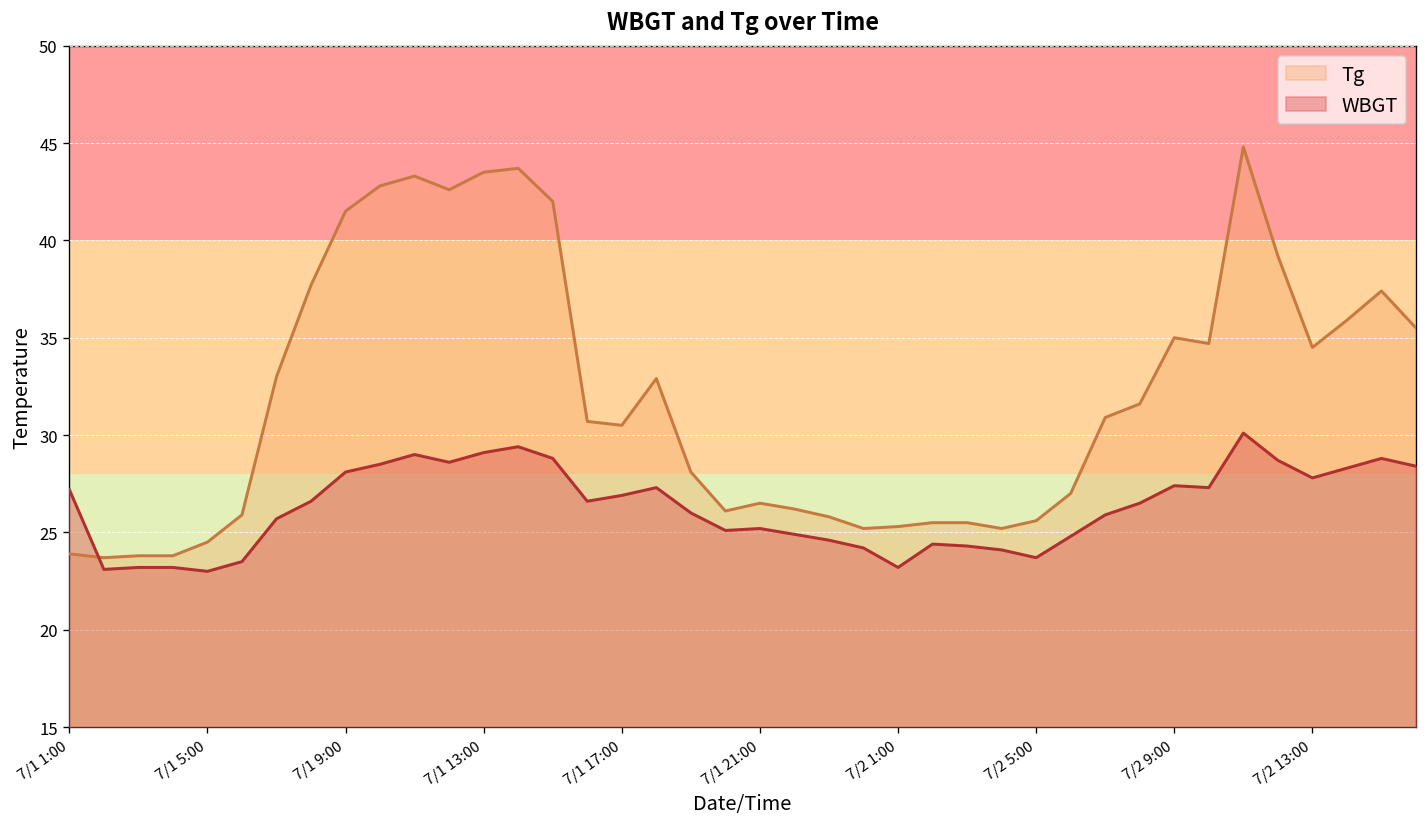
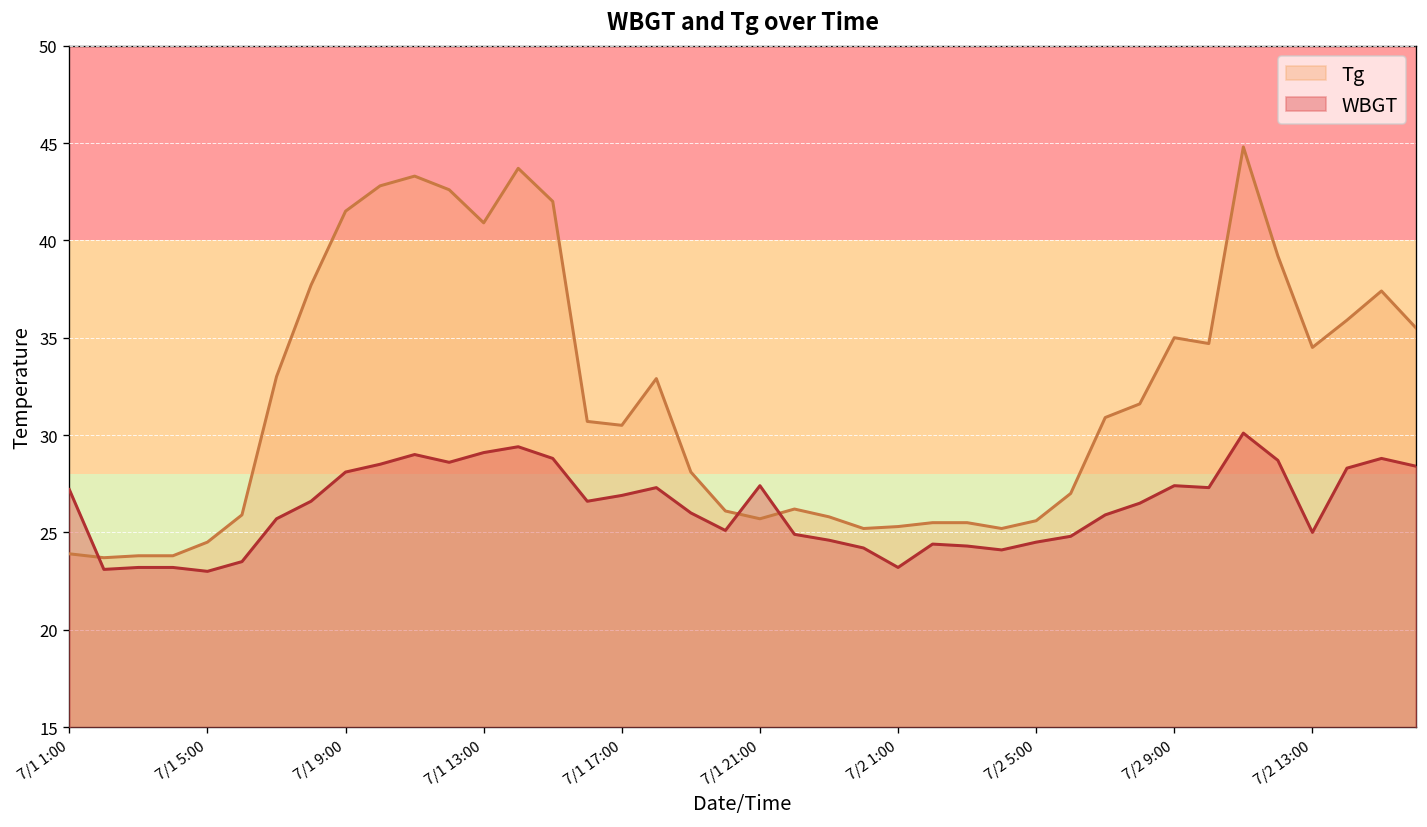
Tg, 7/1 13:00: 43.5 -> 40.9
Tg, 7/1 21:00: 26.5 -> 25.7
WBGT, 7/1 21:00: 25.2 -> 27.4
WBGT, 7/2 5:00: 23.7 -> 24.5
WBGT, 7/2 13:00: 27.8 -> 25.0
